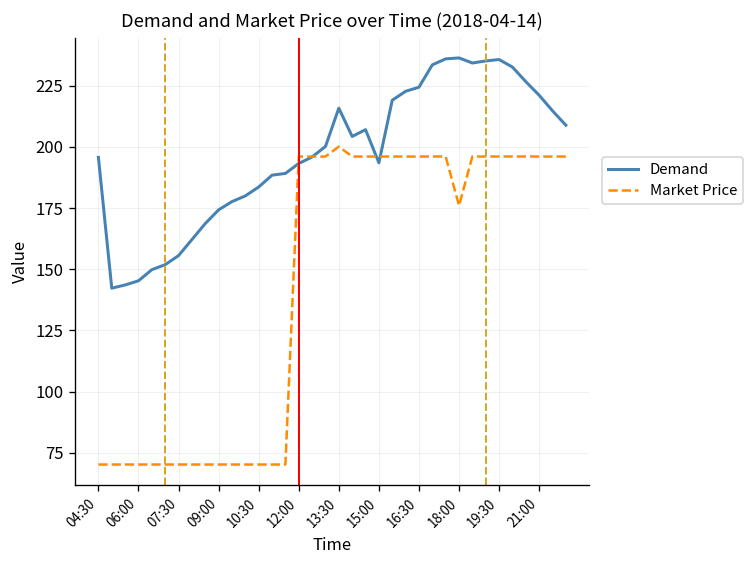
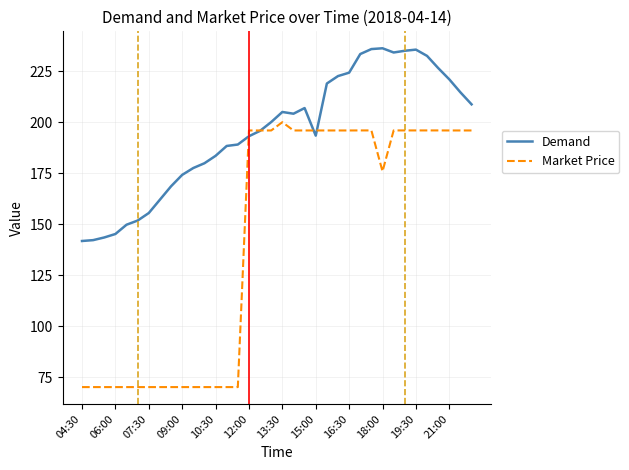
Demand, 04:30: 196 -> 142
Demand, 13:30: 216 -> 205
